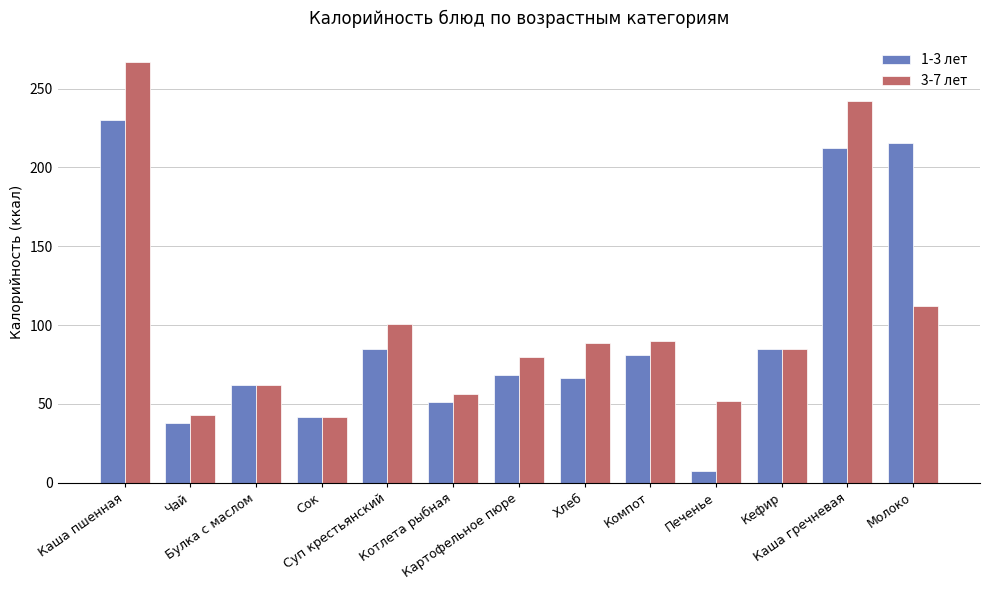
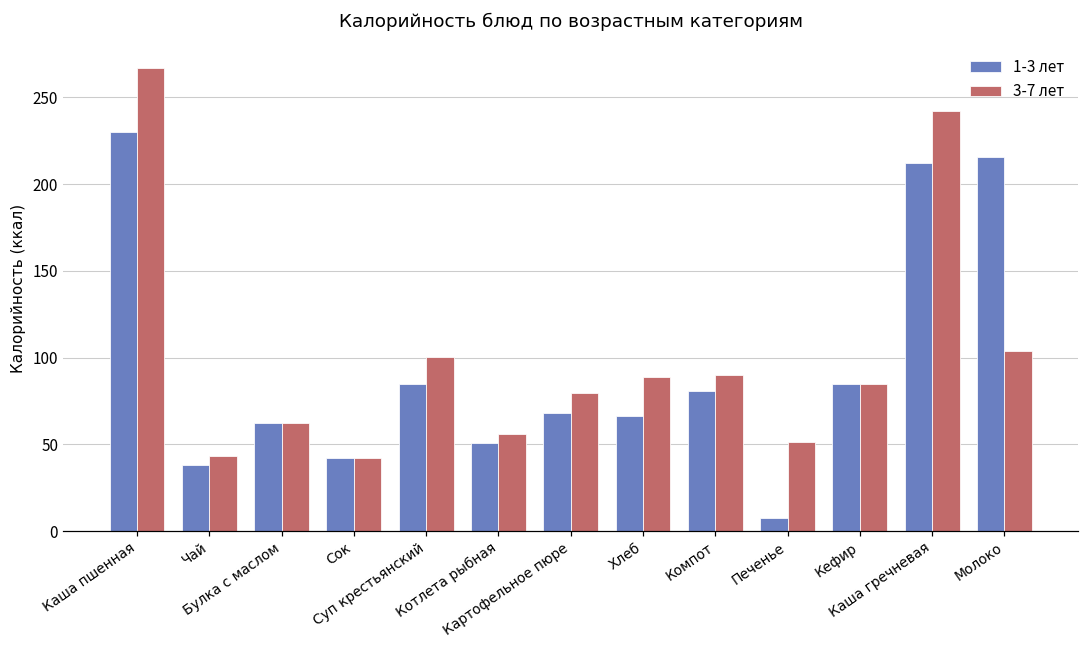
3-7 лет, Молоко: 112 -> 104
